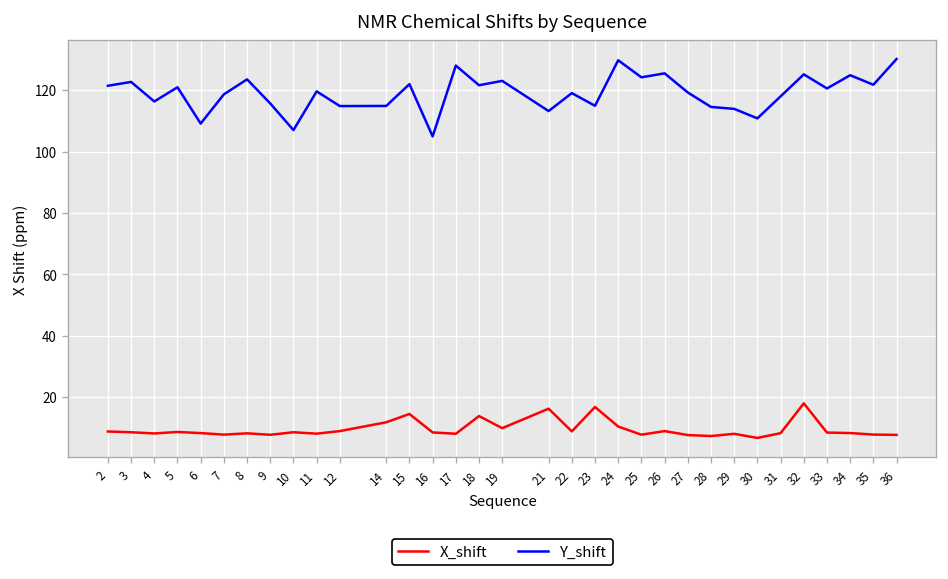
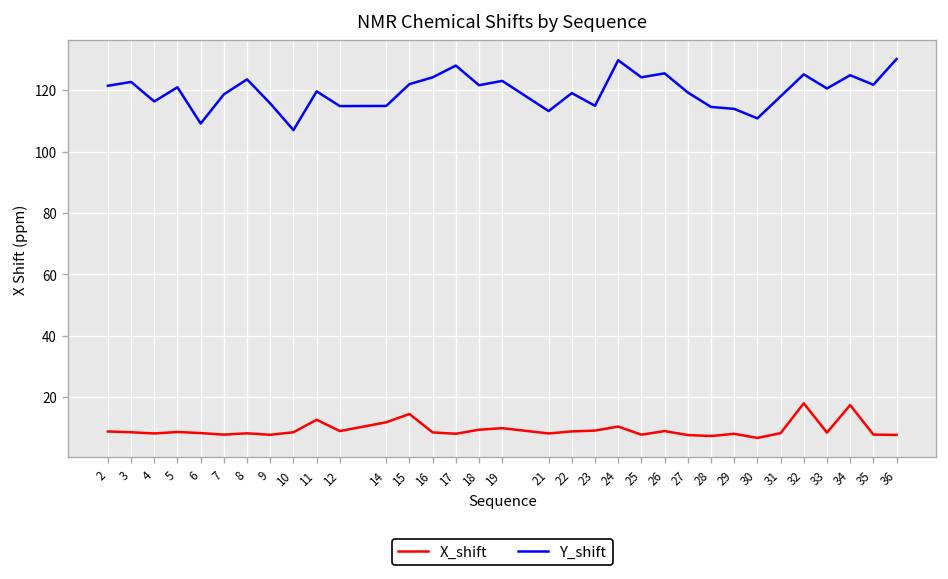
X_shift, 11: 8 -> 13
Y_shift, 16: 105 -> 124
X_shift, 18: 14 -> 9
X_shift, 21: 16 -> 8
X_shift, 23: 17 -> 9
X_shift, 34: 8 -> 17
